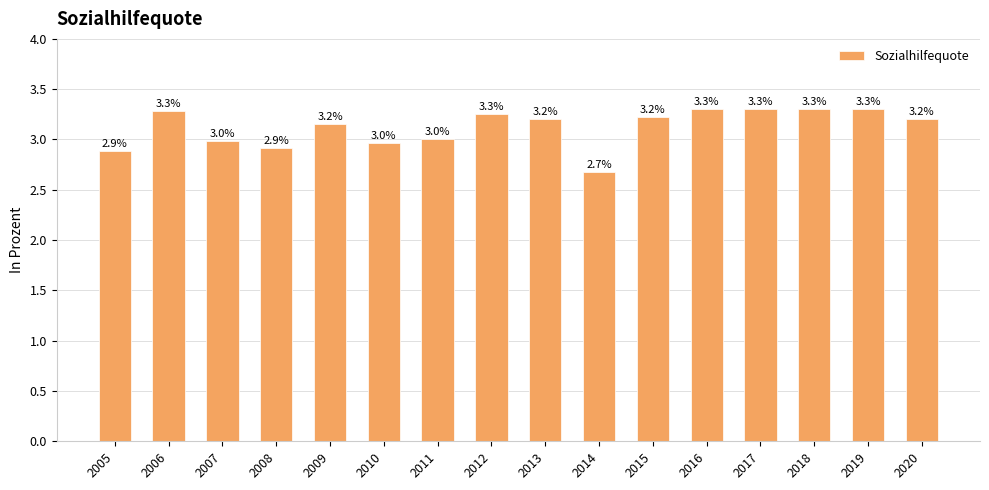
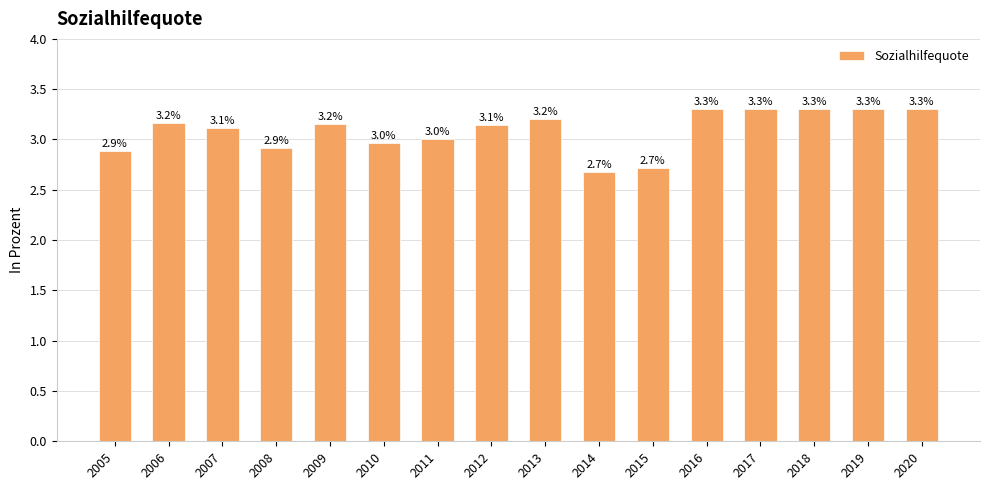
2006: 3.3% -> 3.2%
2007: 3.0% -> 3.1%
2012: 3.3% -> 3.1%
2015: 3.2% -> 2.7%
2020: 3.2% -> 3.3%
